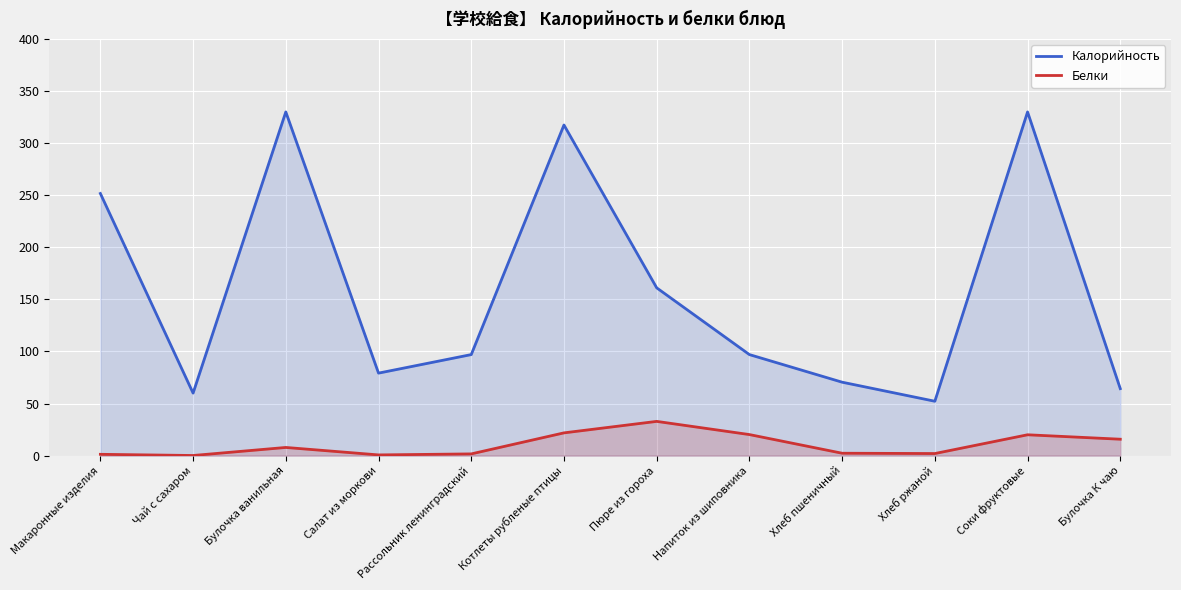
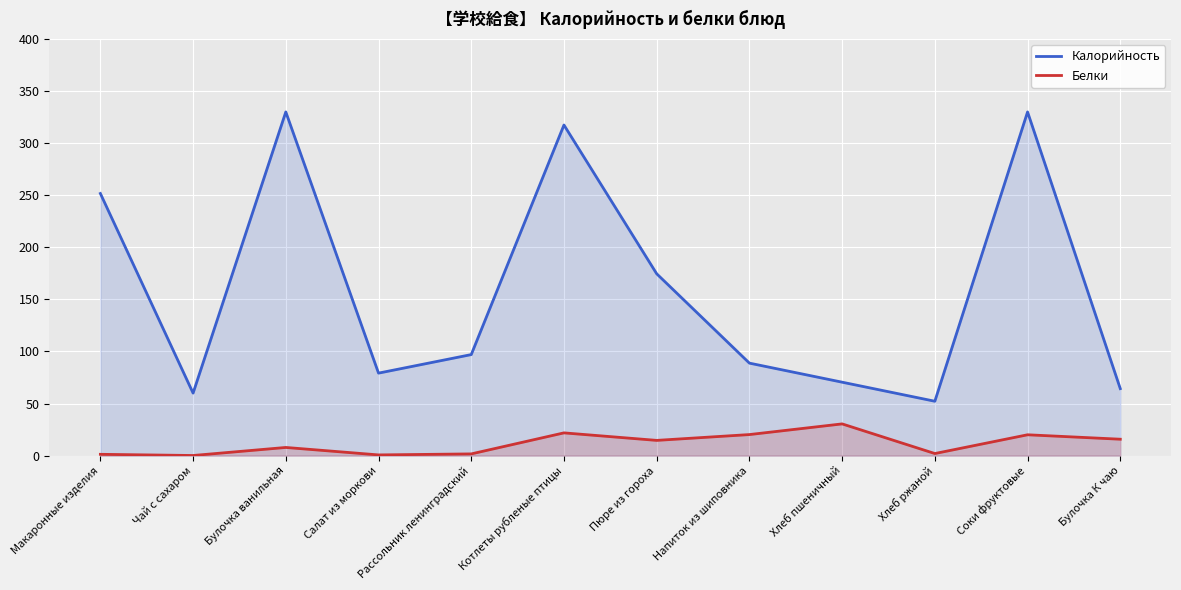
Калорийность, Пюре из гороха: 161 -> 175
Белки, Пюре из гороха: 33 -> 15
Калорийность, Напиток из шиповника: 97 -> 89
Белки, Хлеб пшеничный: 2 -> 30
